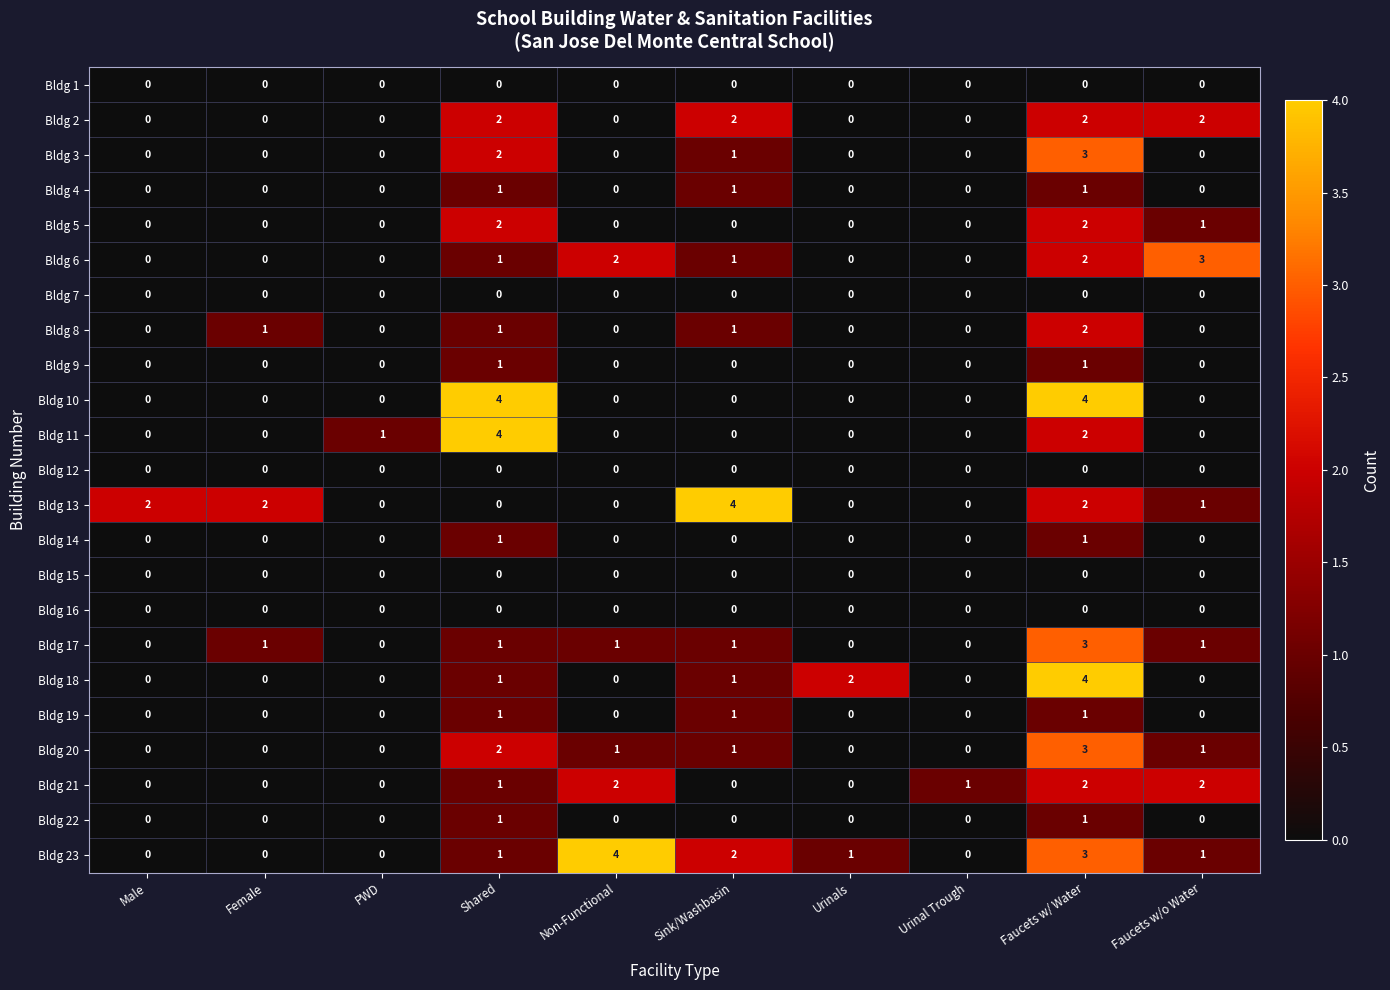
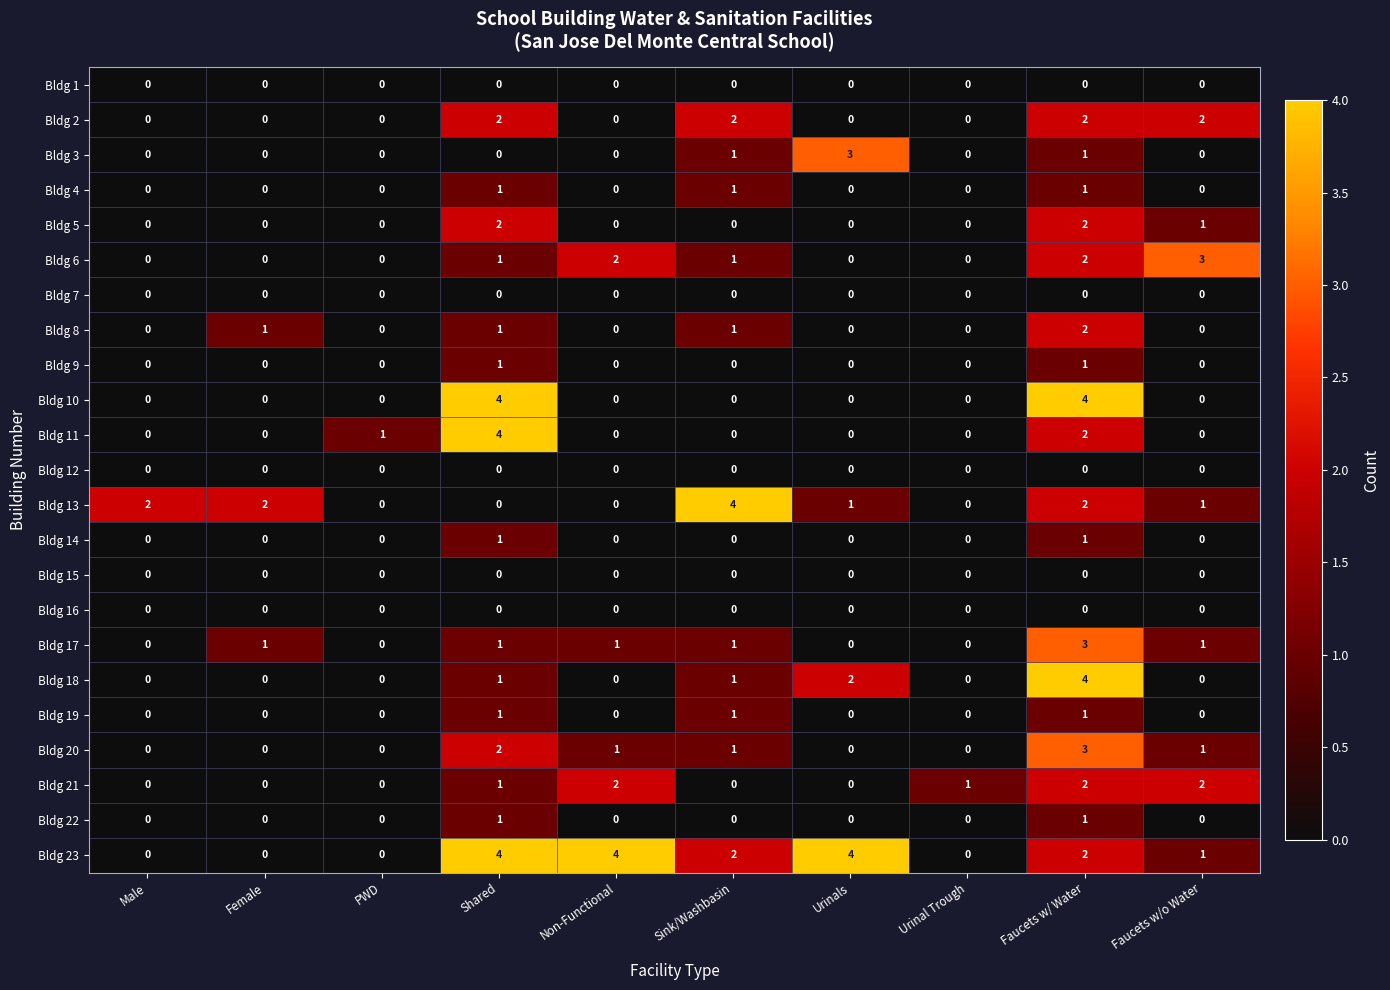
Bldg 3, Shared: 2 -> 0
Bldg 3, Urinals: 0 -> 3
Bldg 3, Faucets w/ Water: 3 -> 1
Bldg 13, Urinals: 0 -> 1
Bldg 23, Shared: 1 -> 4
Bldg 23, Urinals: 1 -> 4
Bldg 23, Faucets w/ Water: 3 -> 2
